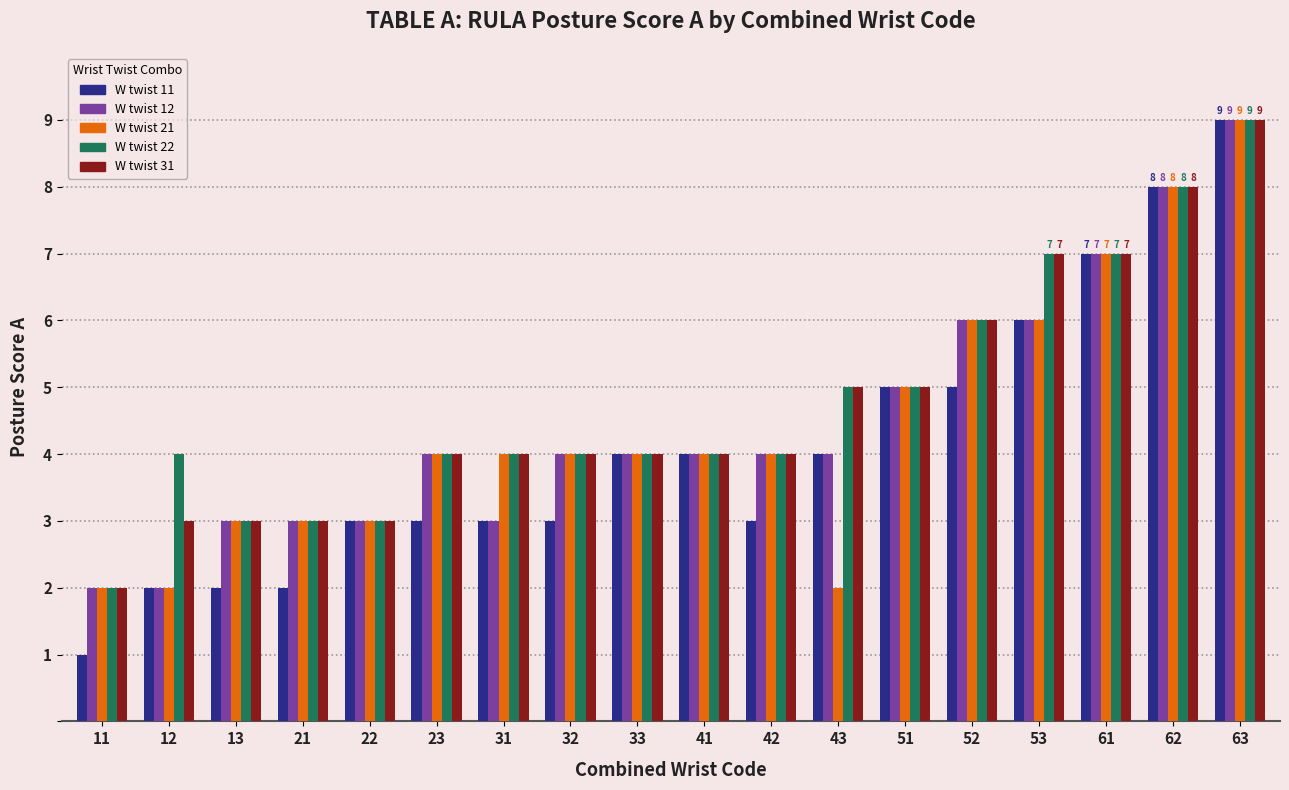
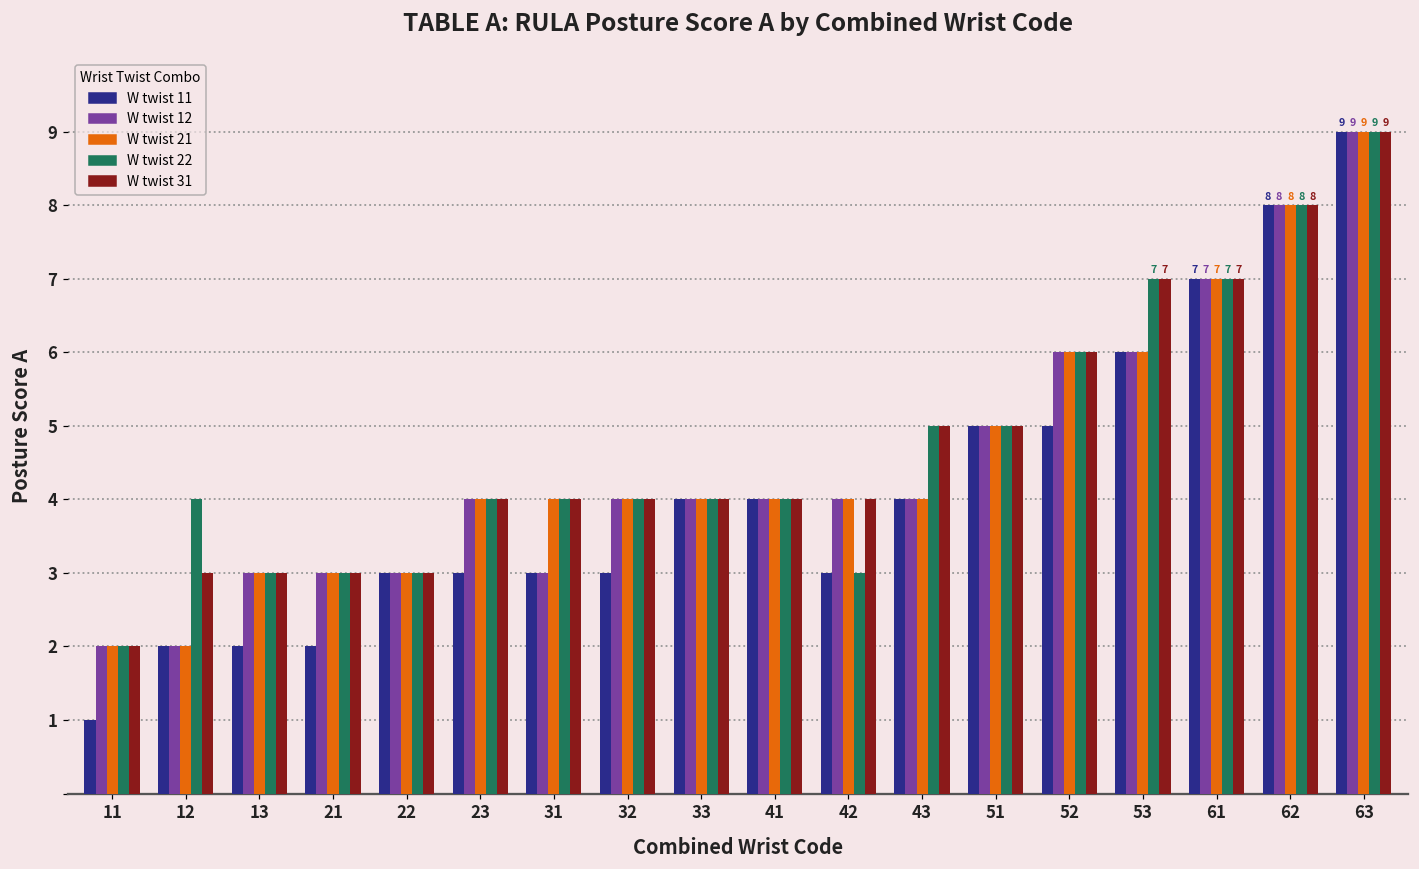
W twist 22, 42: 4 -> 3
W twist 21, 43: 2 -> 4
